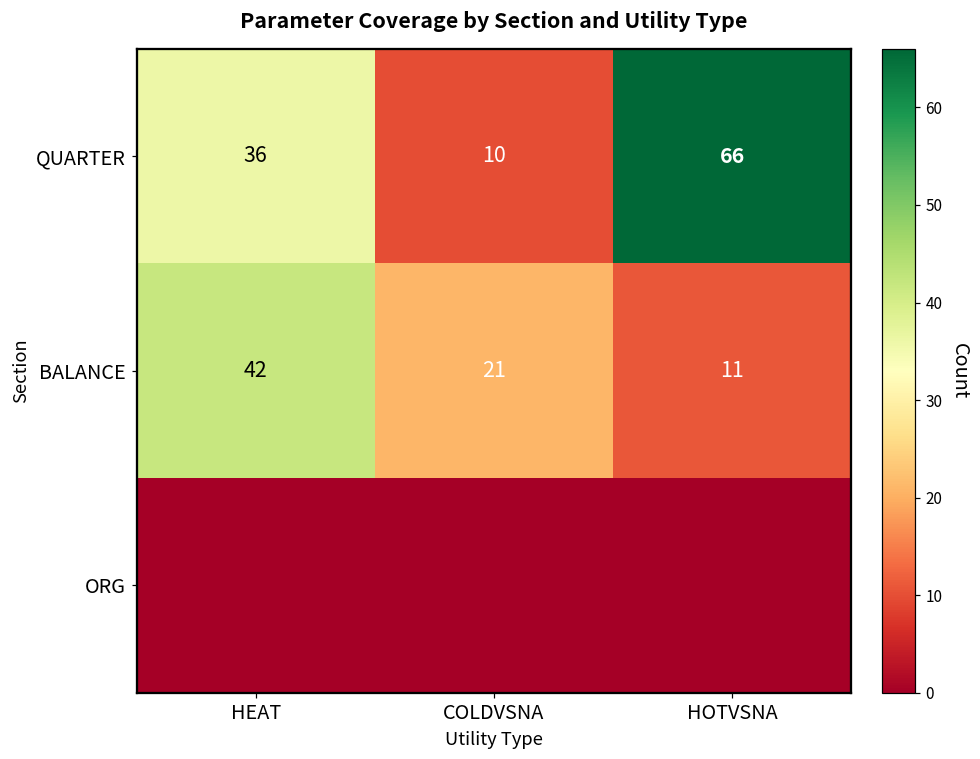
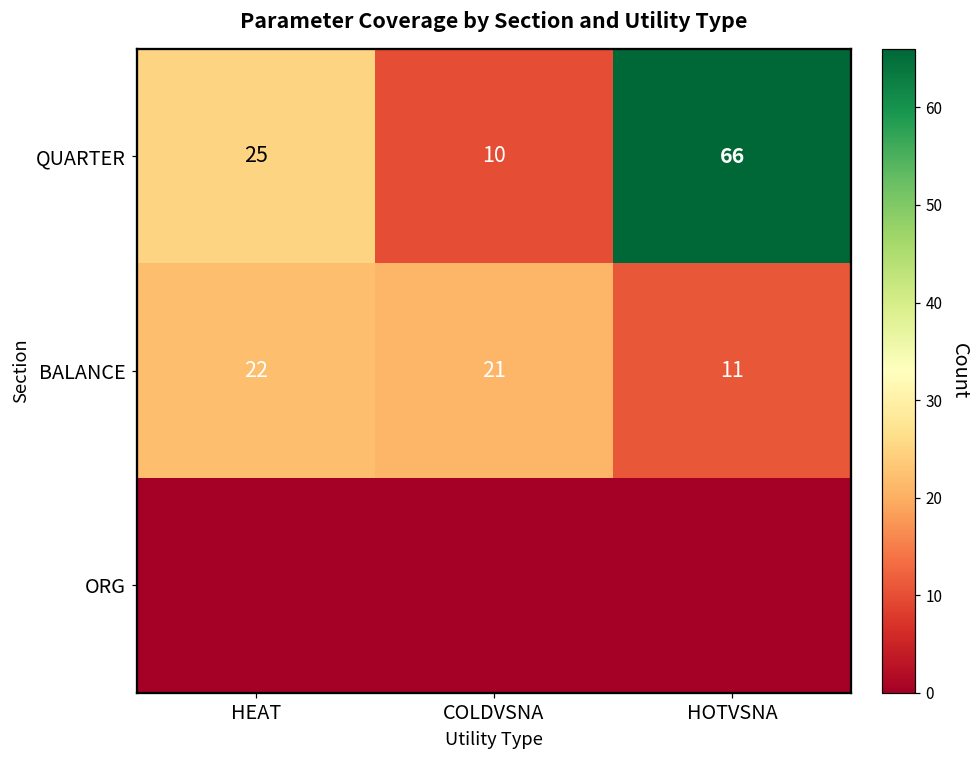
QUARTER, HEAT: 36 -> 25
BALANCE, HEAT: 42 -> 22
